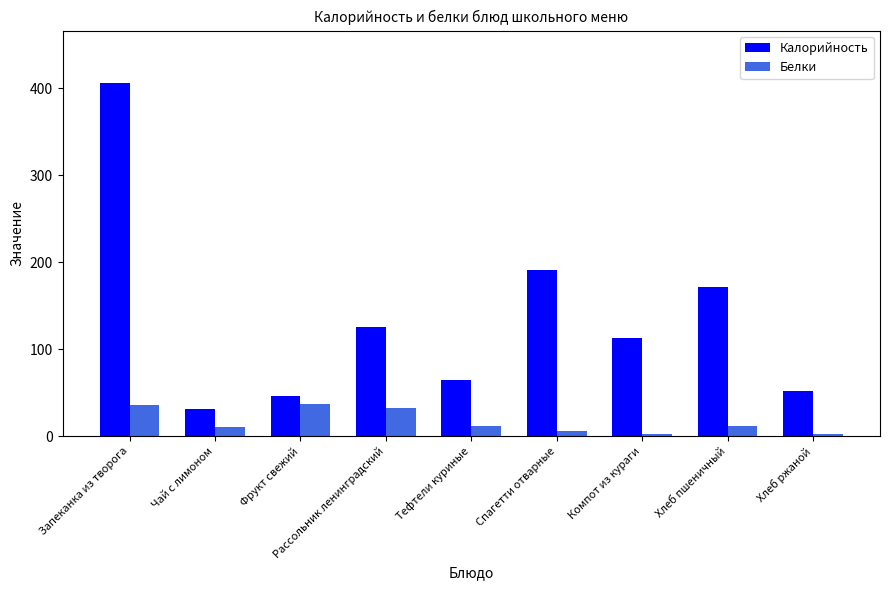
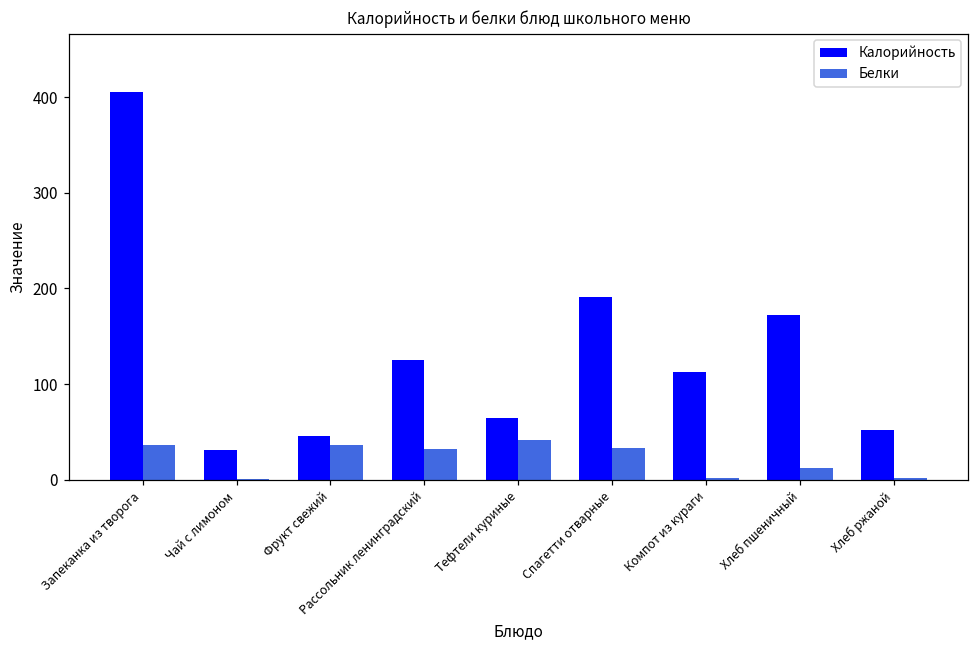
Белки, Чай с лимоном: 10 -> 0
Белки, Тефтели куриные: 10 -> 40
Белки, Спагетти отварные: 10 -> 30
